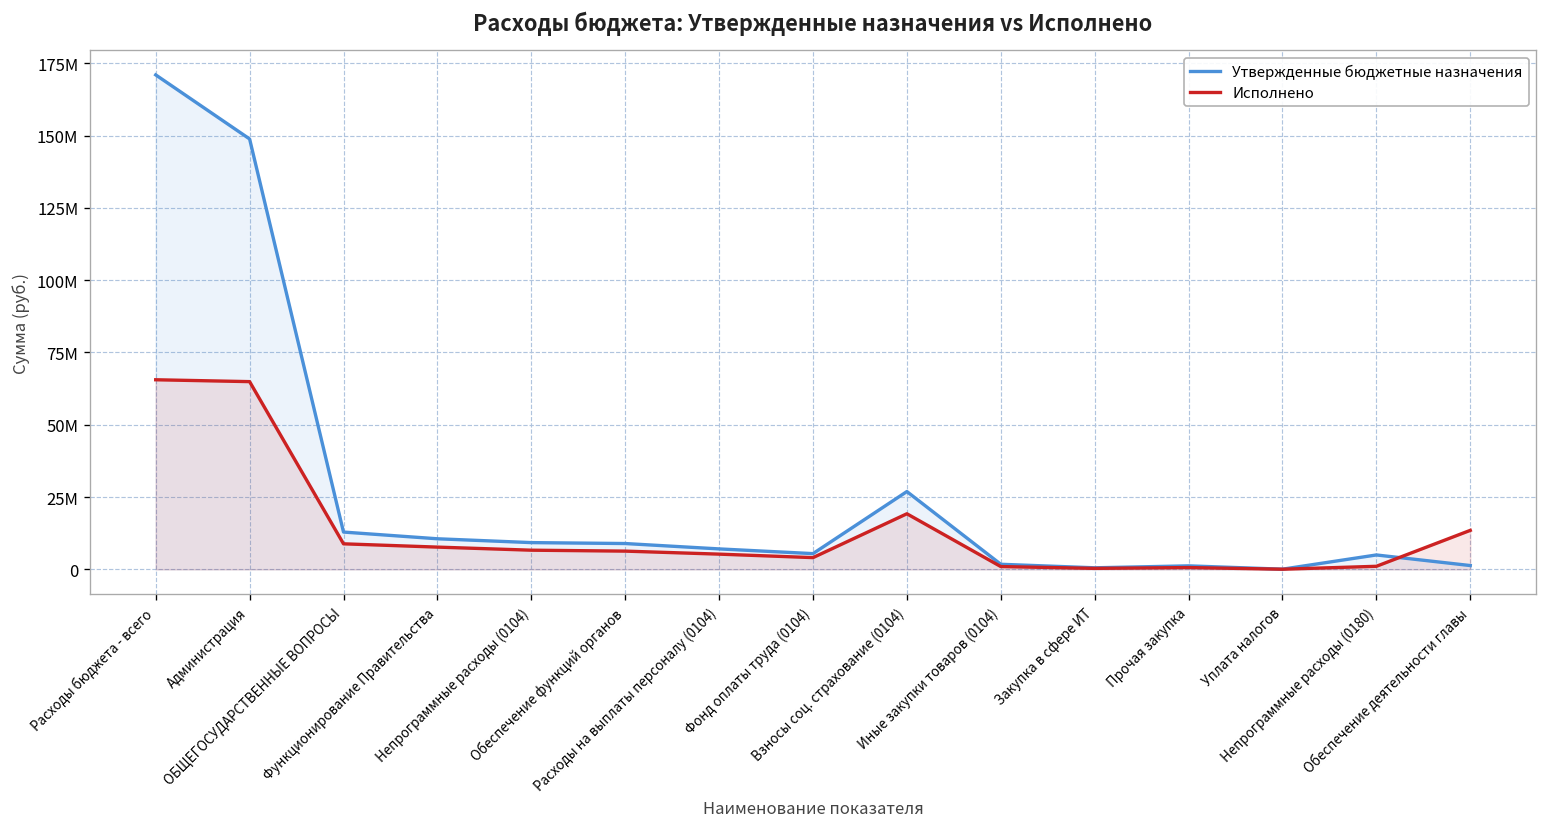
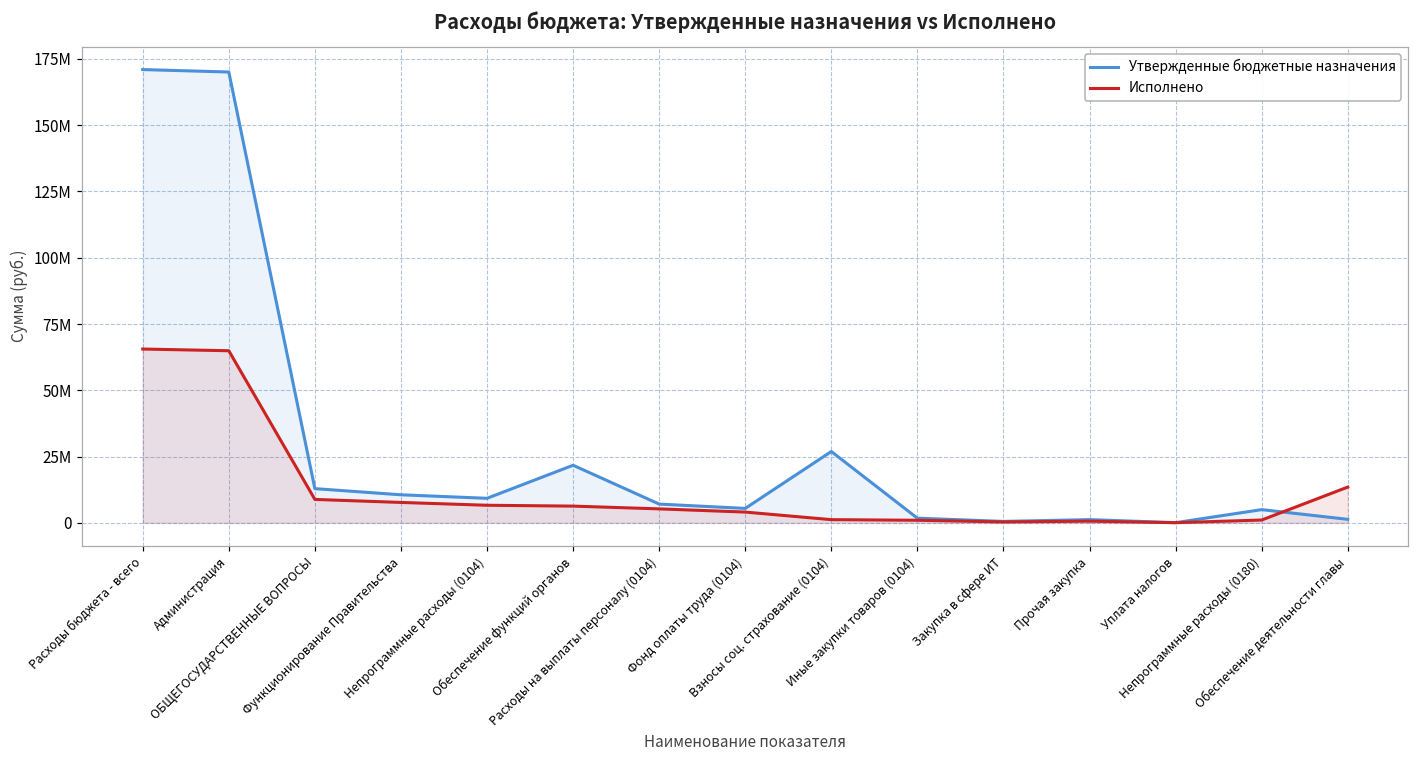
Утвержденные бюджетные назначения, Администрация: 149М -> 170М
Утвержденные бюджетные назначения, Обеспечение функций органов: 9М -> 22М
Исполнено, Взносы соц. страхование (0104): 19М -> 1М
